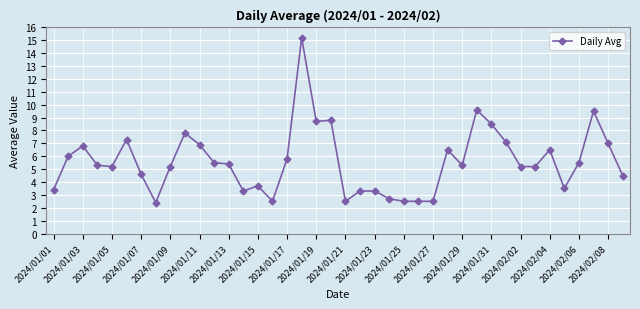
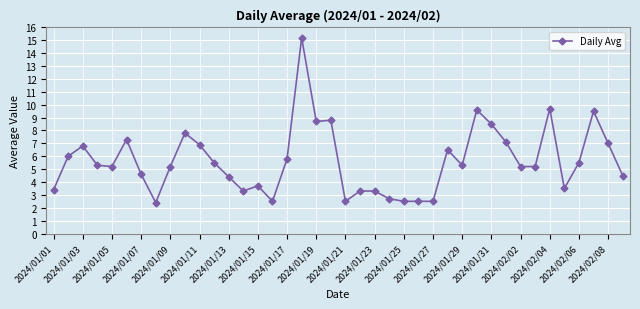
2024/01/13: 5.4 -> 4.4
2024/02/04: 6.5 -> 9.7
